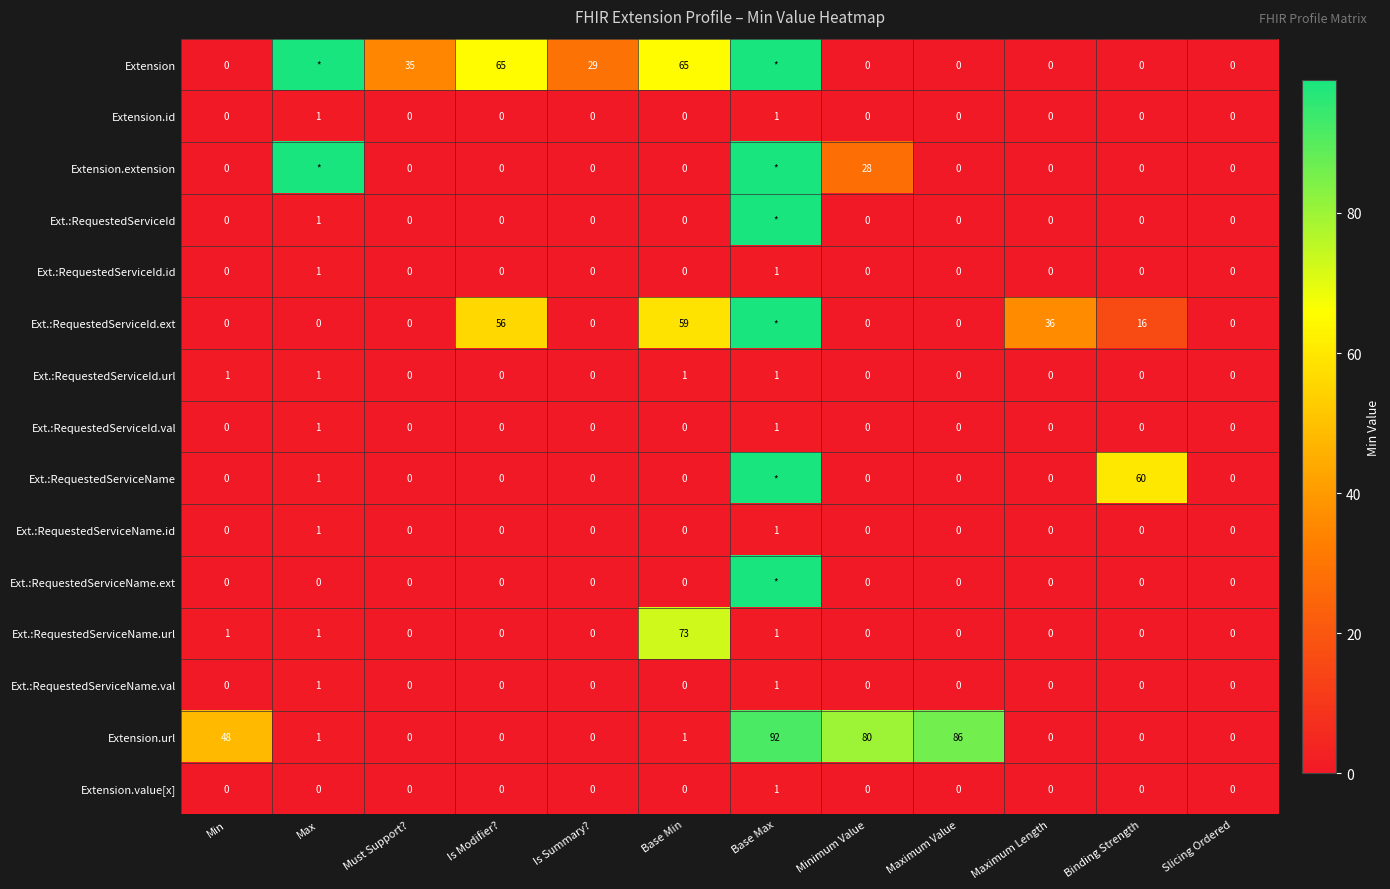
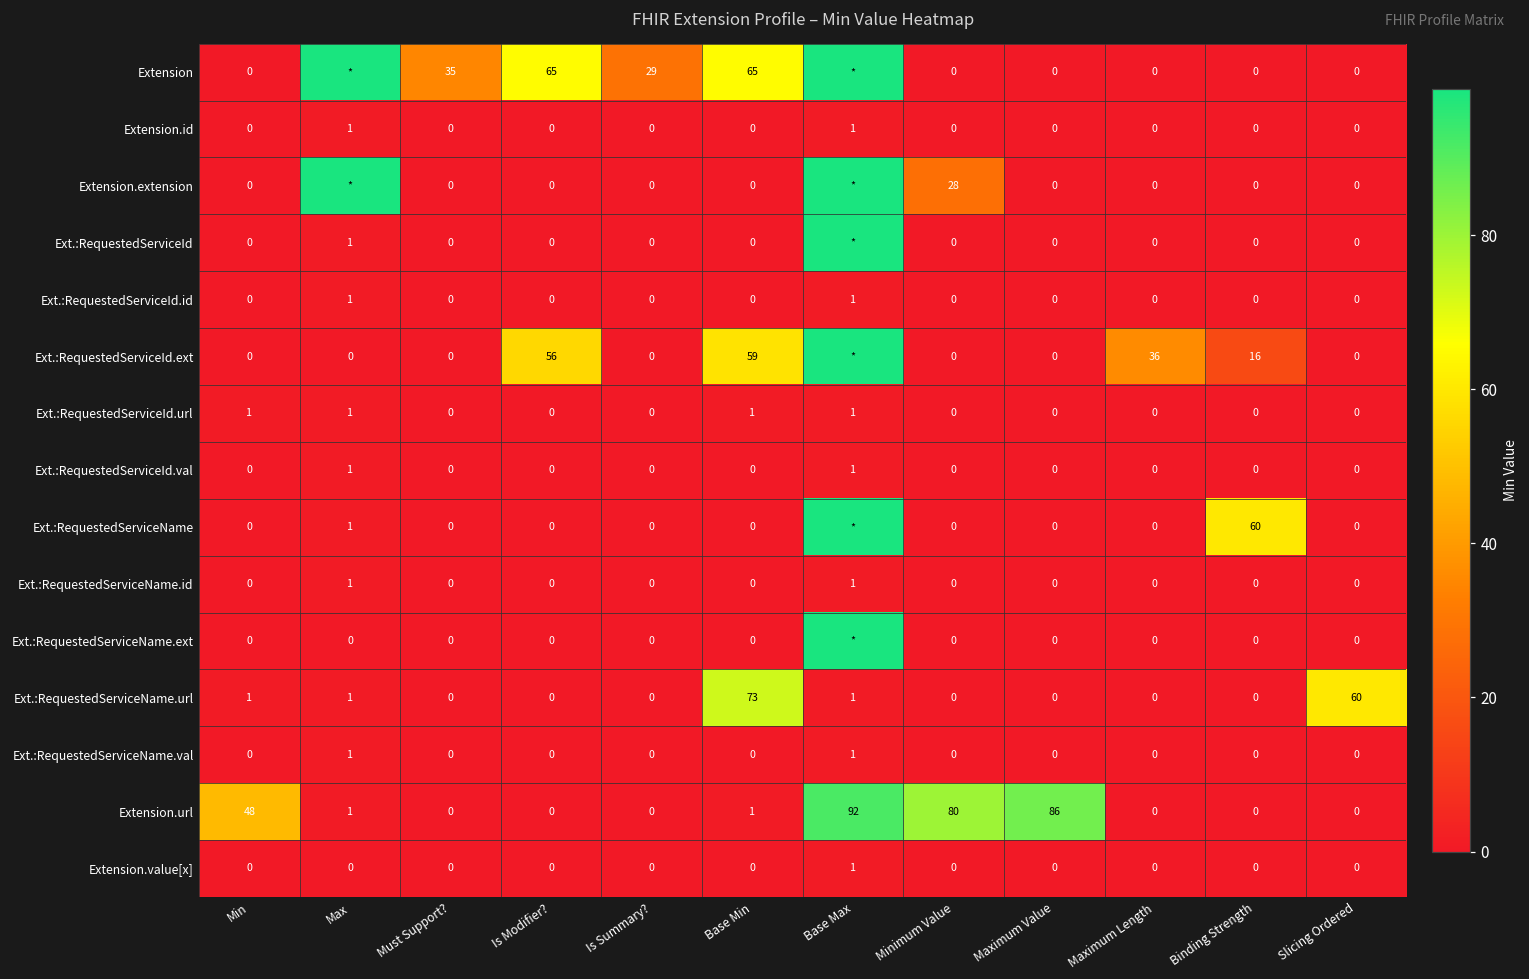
Ext.:RequestedServiceName.url, Slicing Ordered: 0 -> 60
